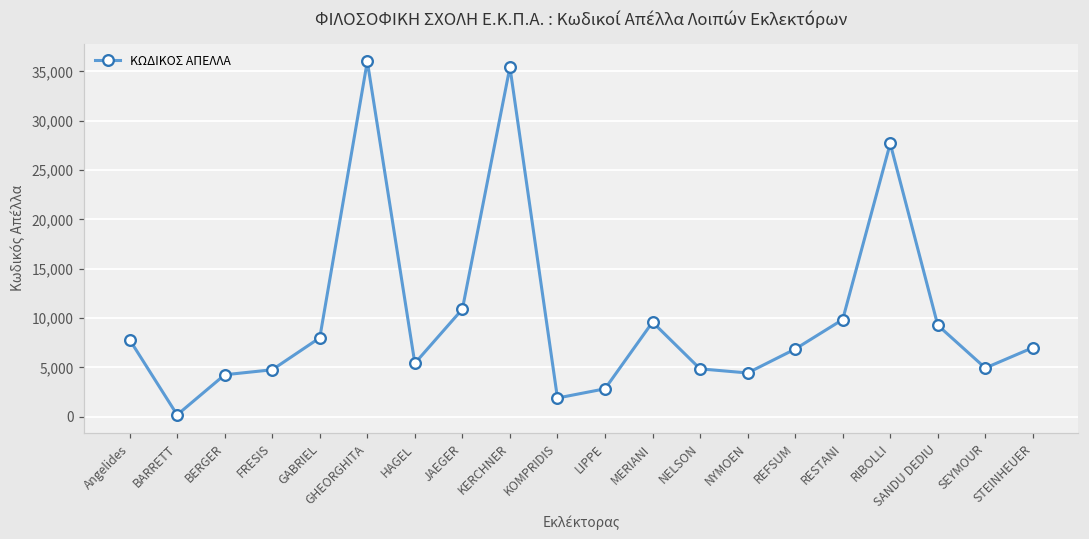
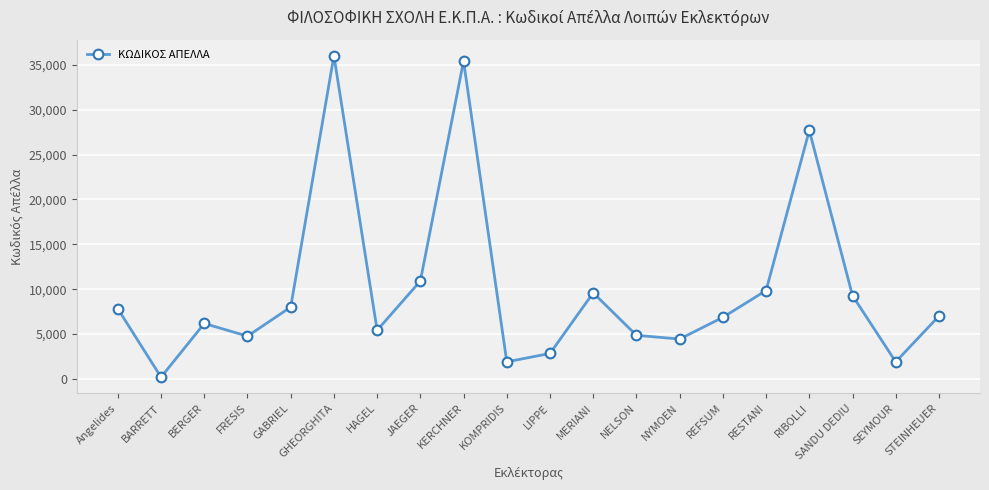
BERGER: 4,000 -> 6,000
SEYMOUR: 5,000 -> 2,000
